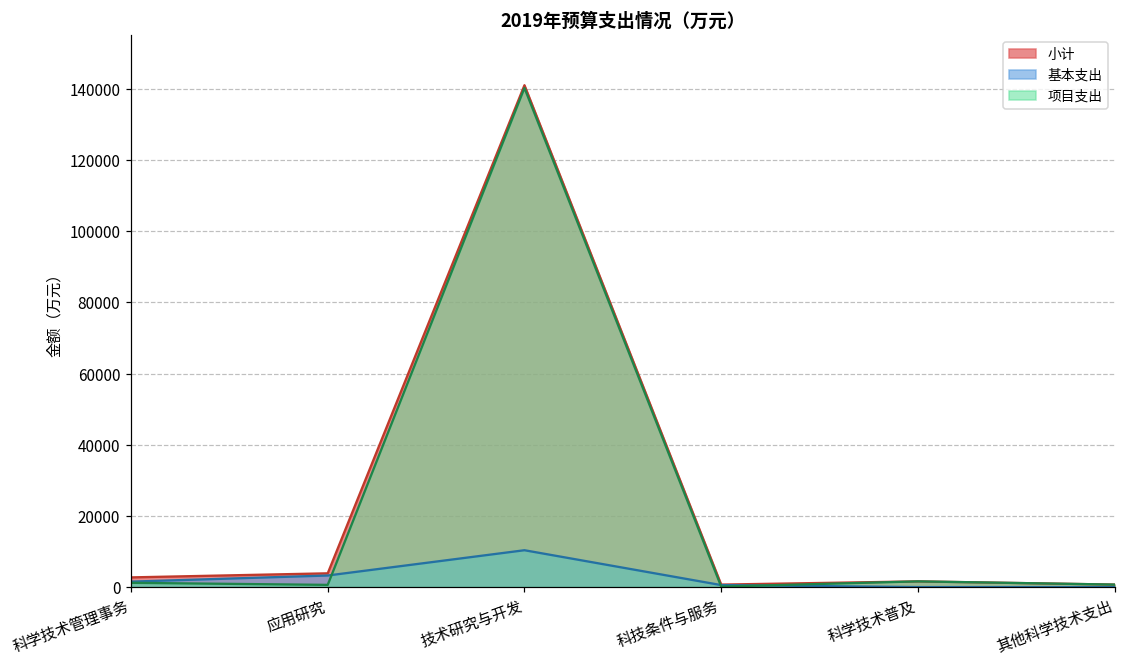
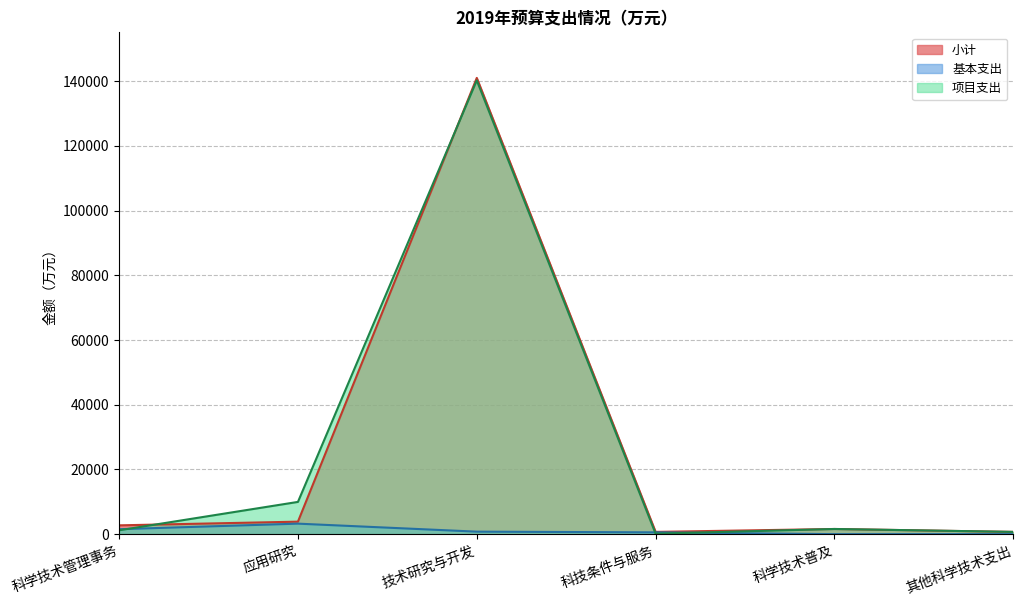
项目支出, 应用研究: 1000 -> 10000
基本支出, 技术研究与开发: 10000 -> 1000
